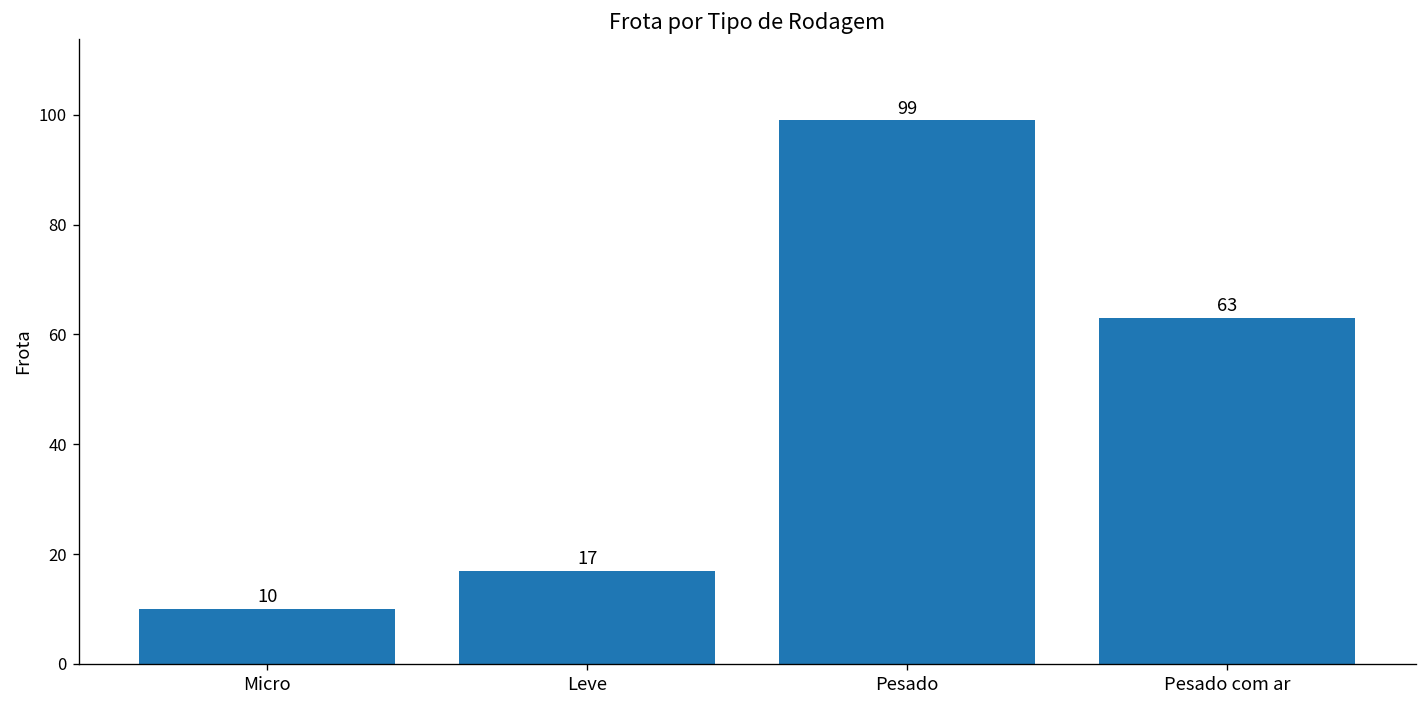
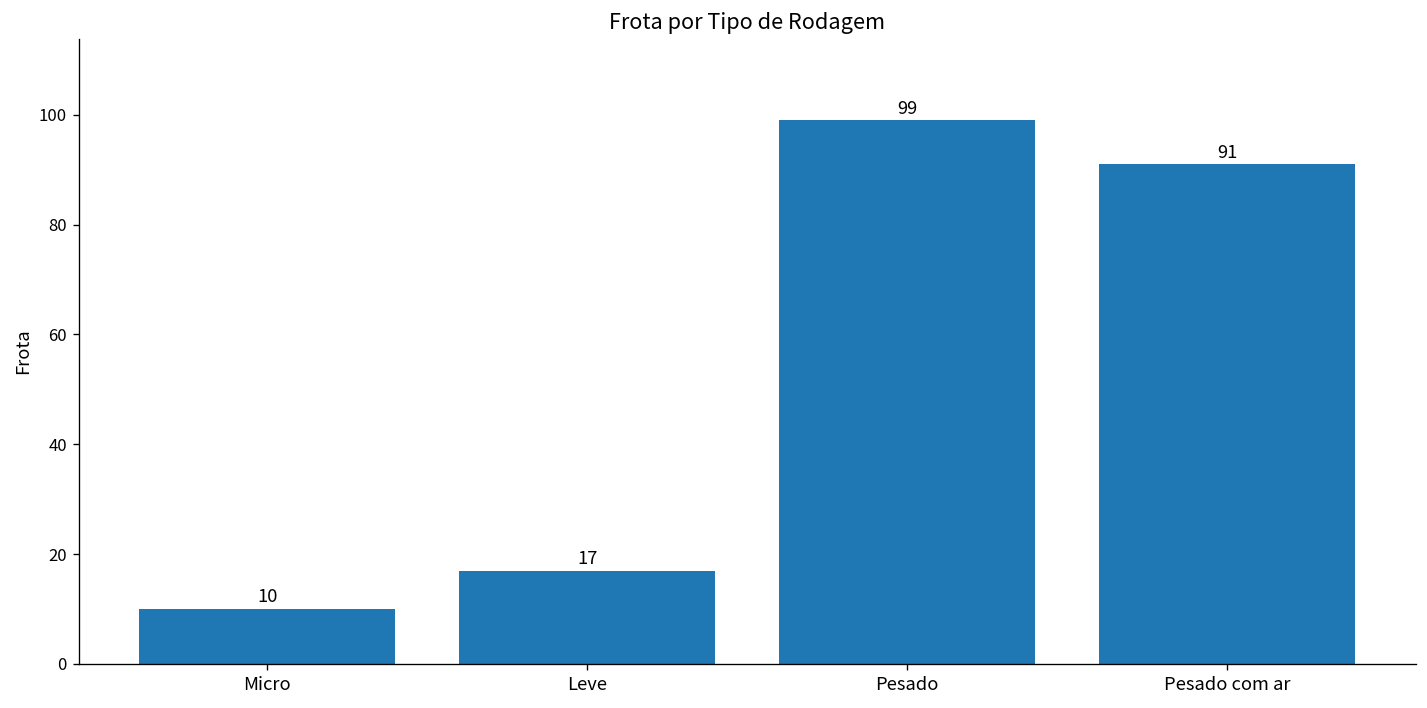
Pesado com ar: 63 -> 91
